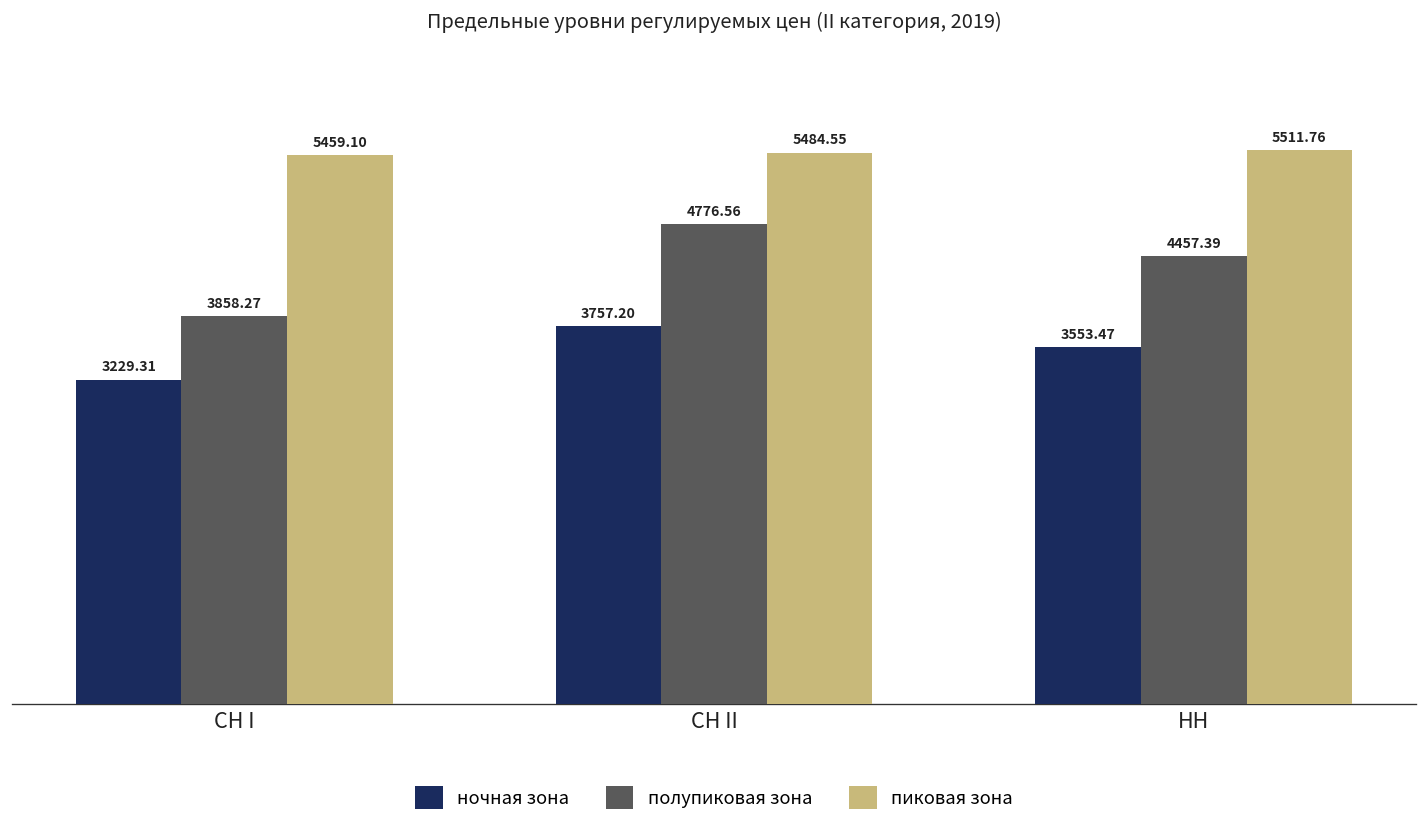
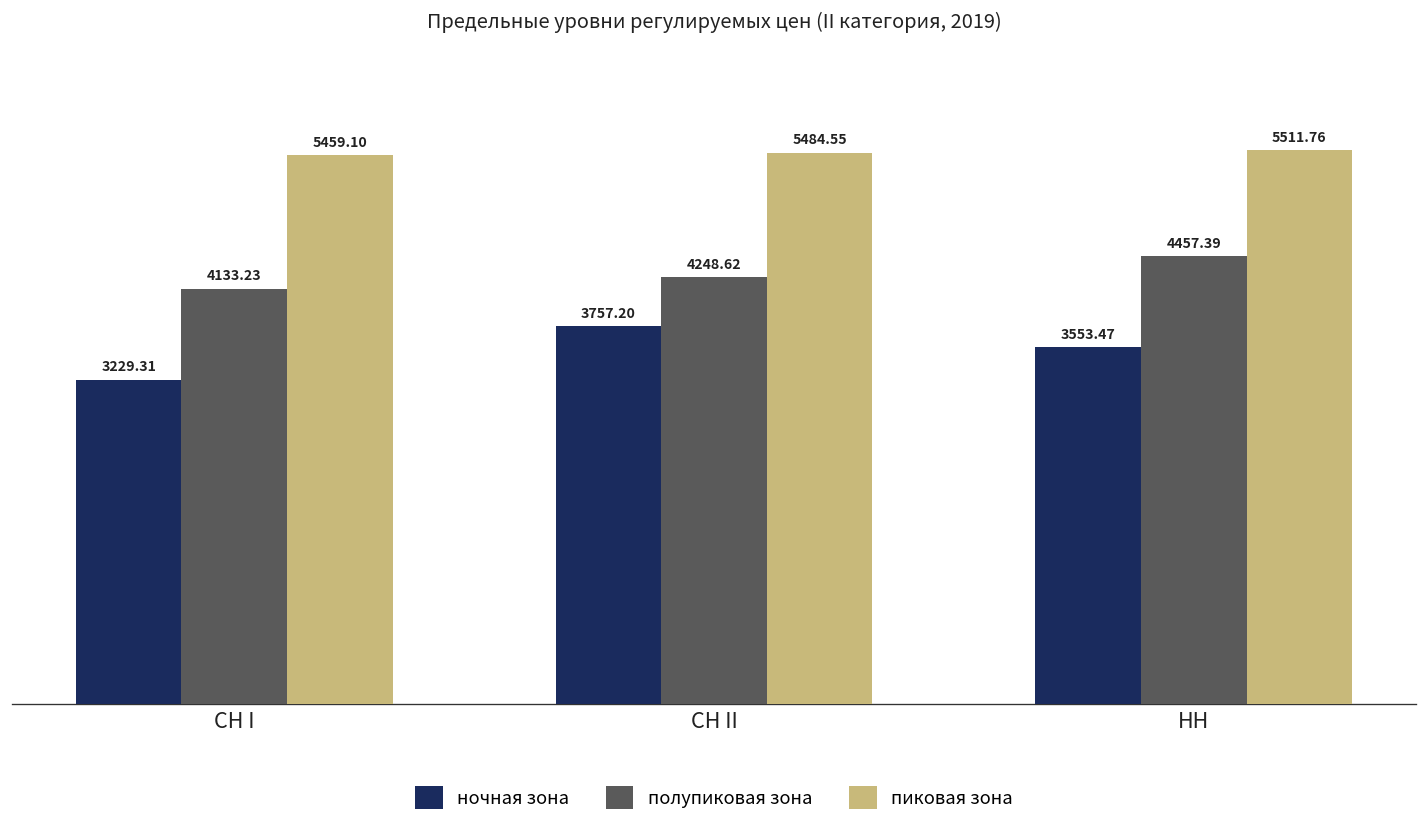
полупиковая зона, СН I: 3858.27 -> 4133.23
полупиковая зона, СН II: 4776.56 -> 4248.62
